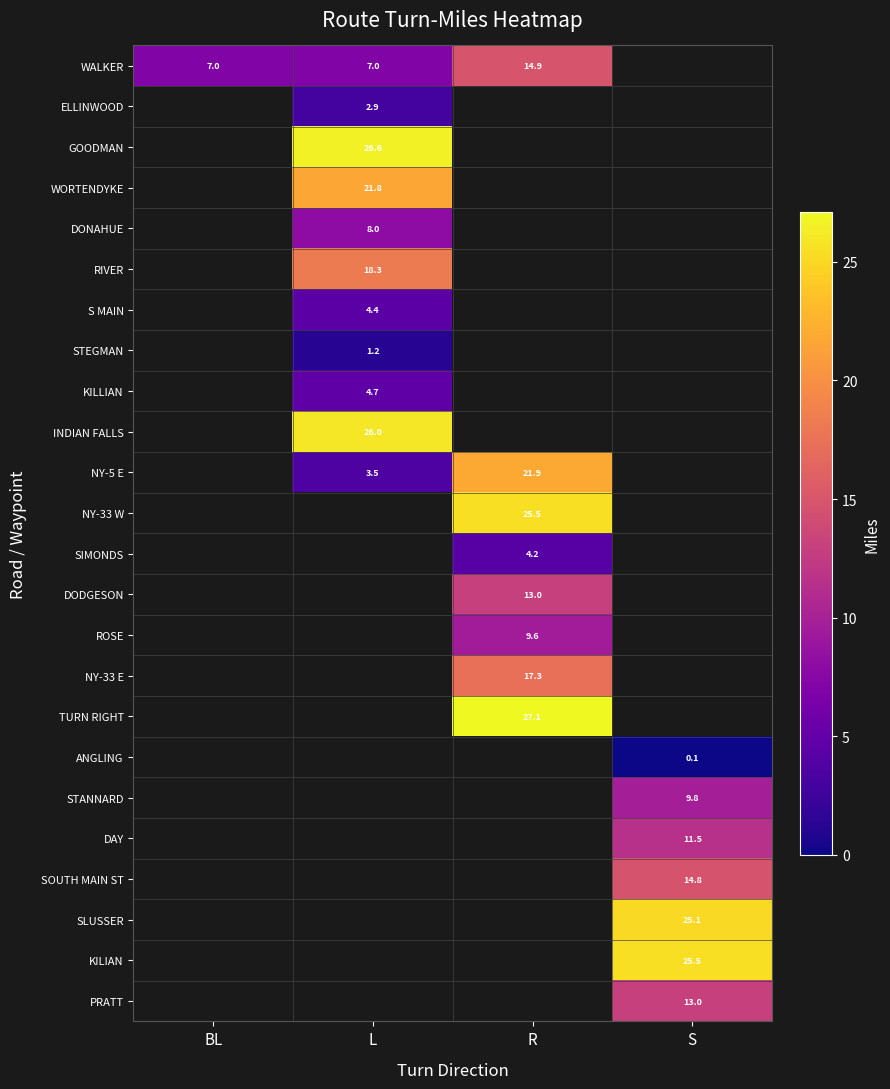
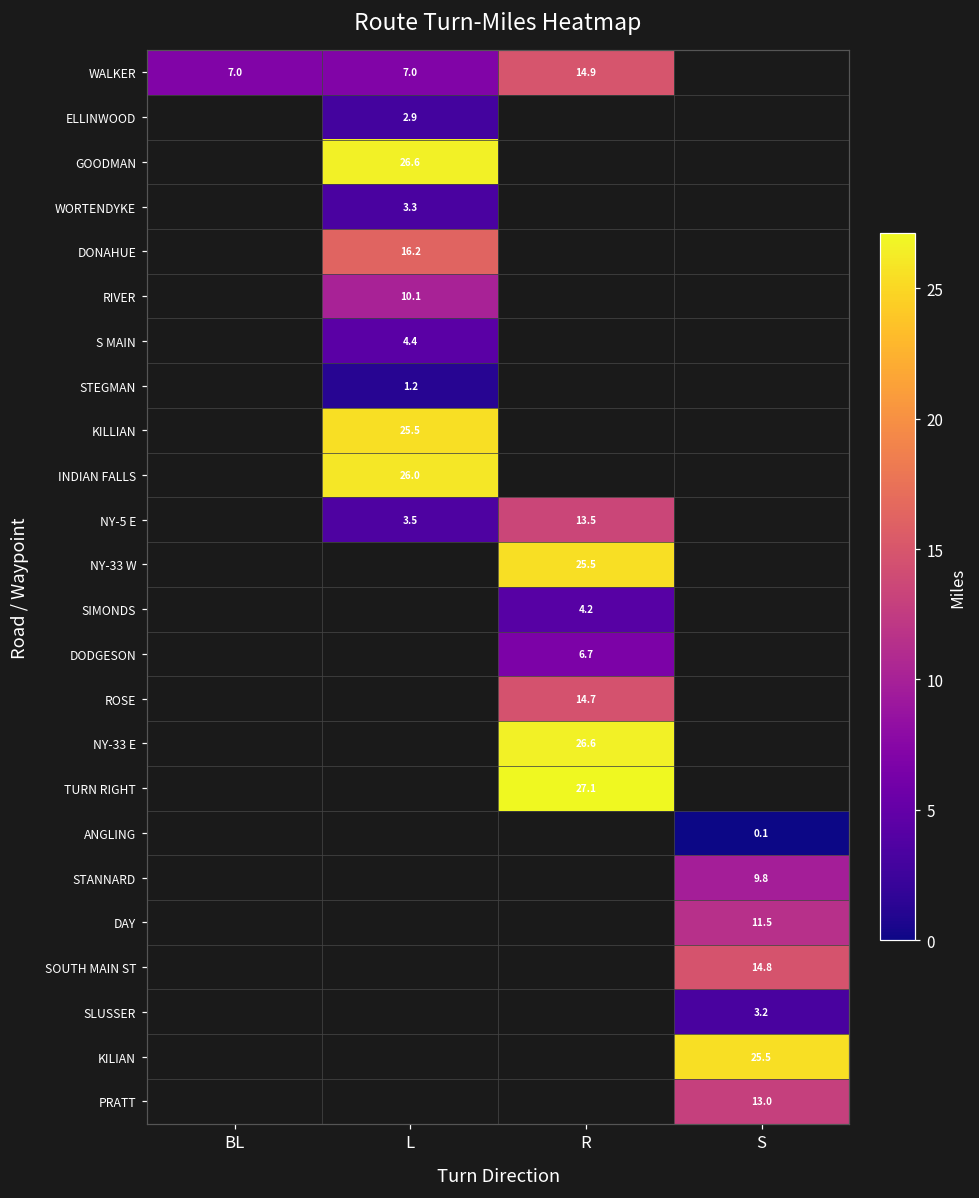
WORTENDYKE, L: 21.8 -> 3.3
DONAHUE, L: 8.0 -> 16.2
RIVER, L: 18.3 -> 10.1
KILLIAN, L: 4.7 -> 25.5
NY-5 E, R: 21.9 -> 13.5
DODGESON, R: 13.0 -> 6.7
ROSE, R: 9.6 -> 14.7
NY-33 E, R: 17.3 -> 26.6
SLUSSER, S: 25.1 -> 3.2
